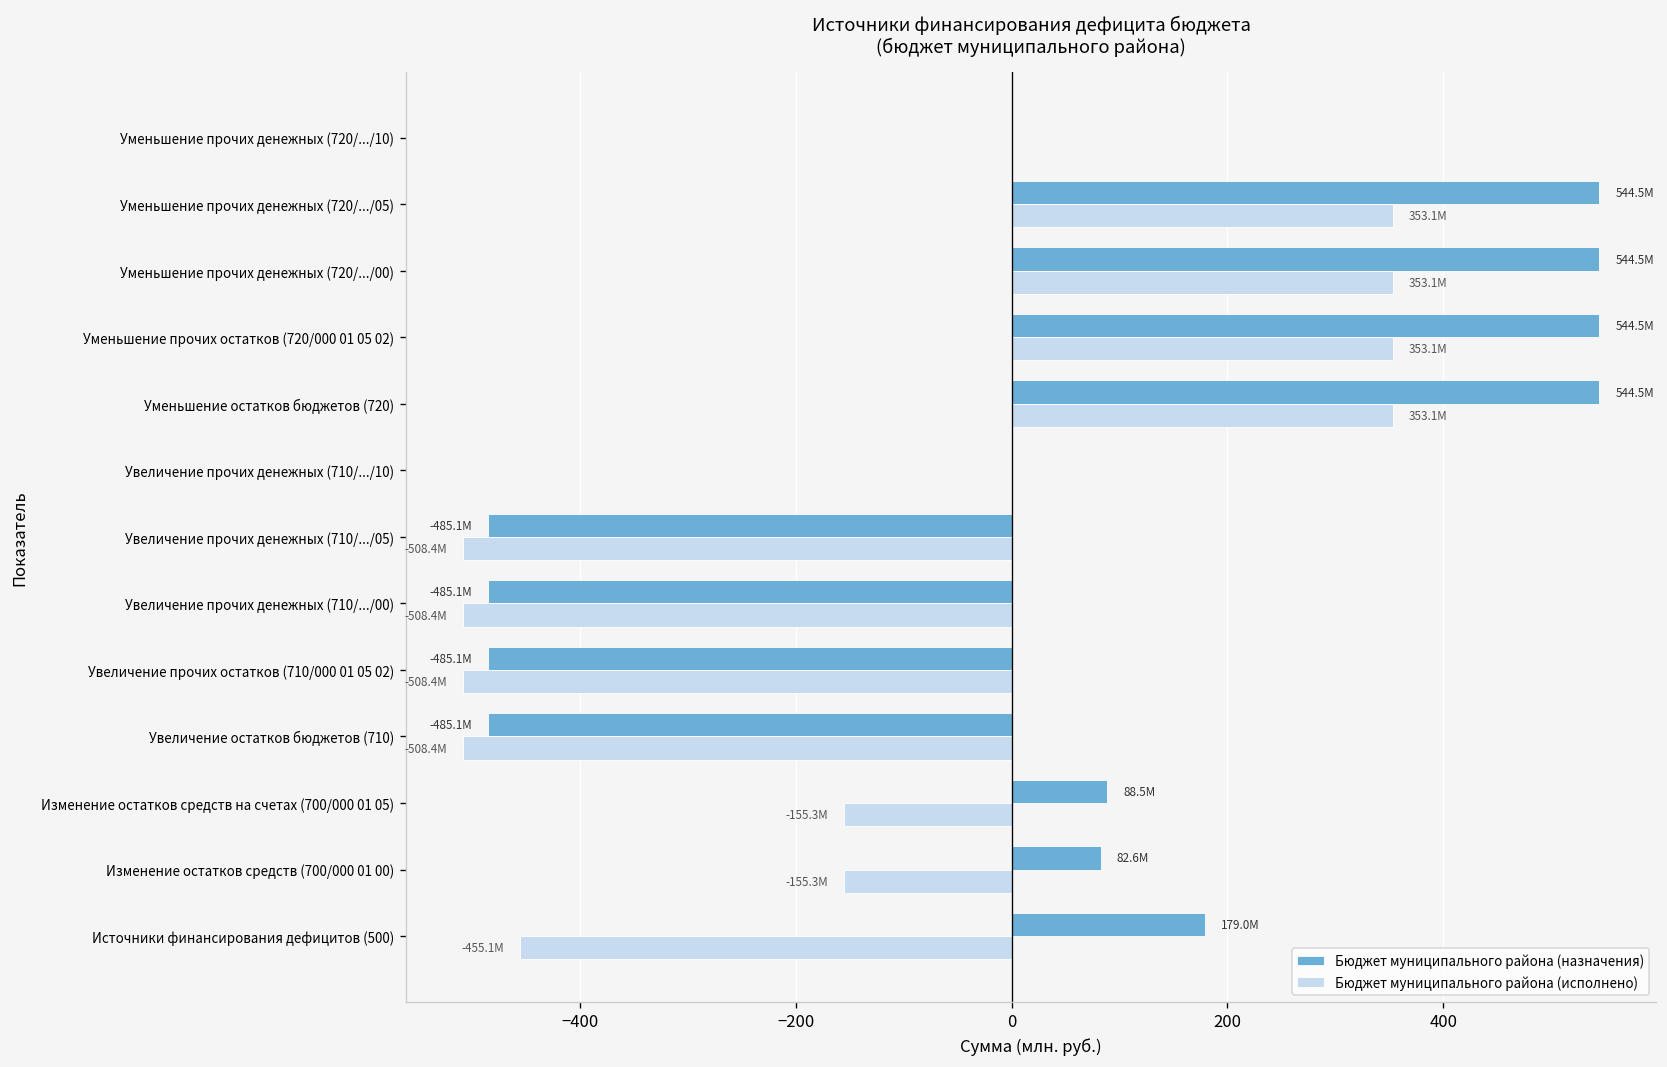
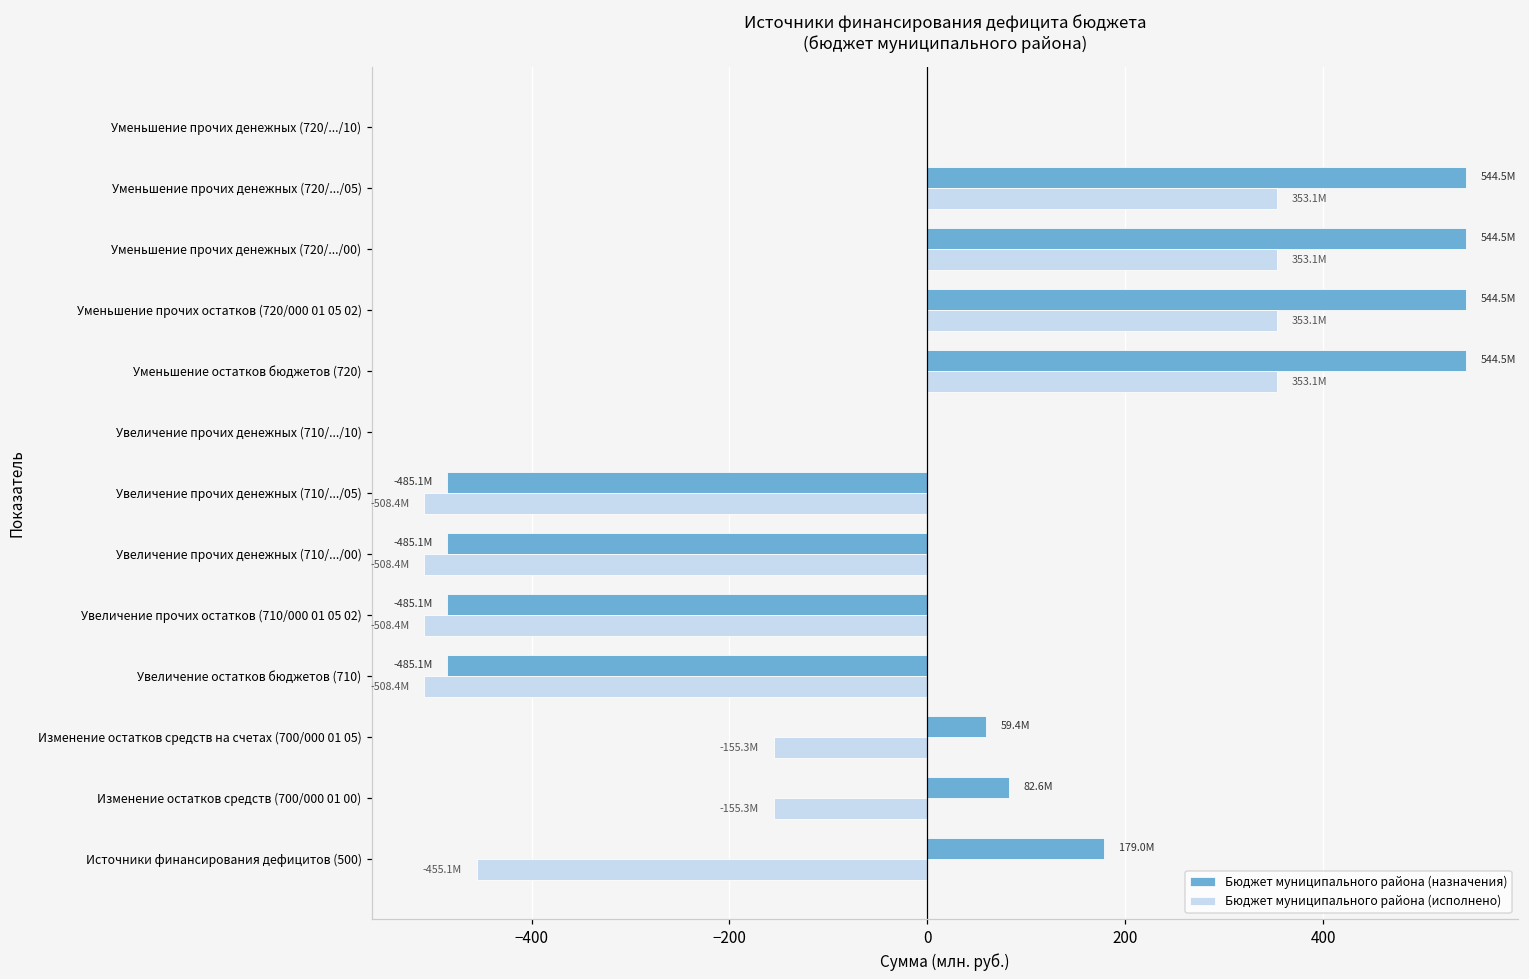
Бюджет муниципального района (назначения), Изменение остатков средств на счетах (700/000 01 05): 88.5M -> 59.4M
